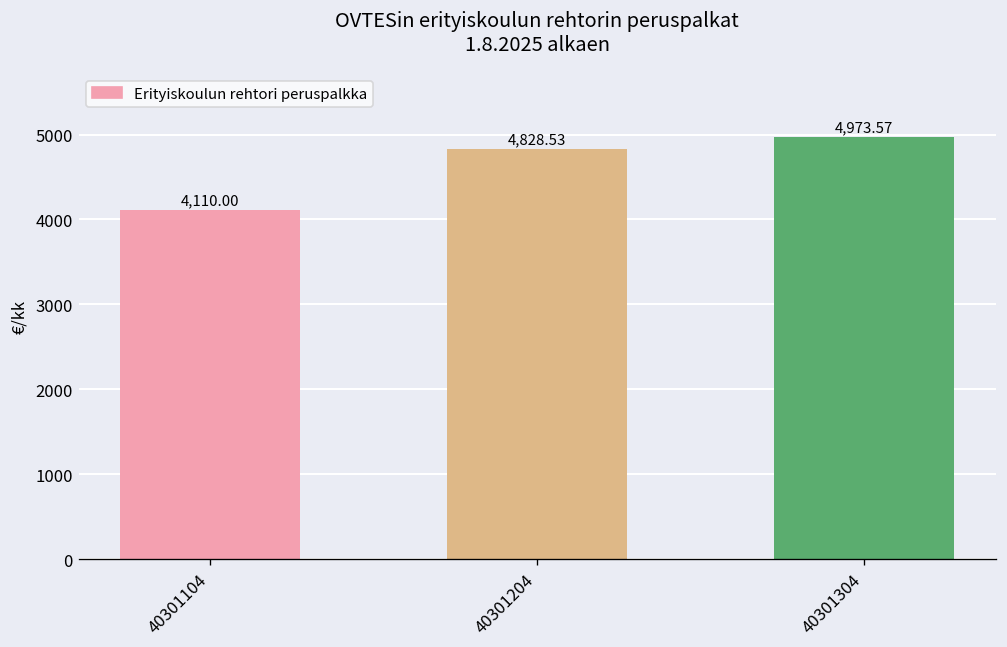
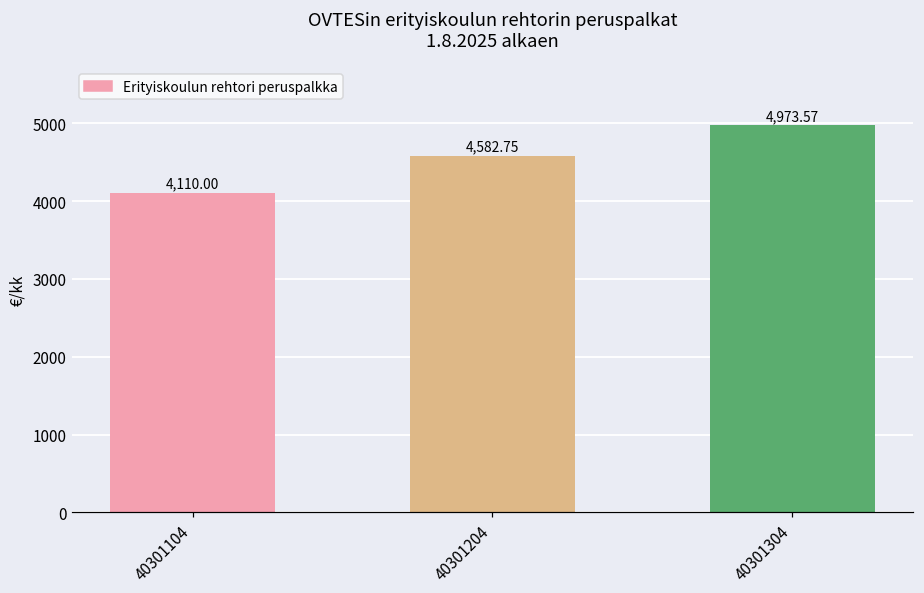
40301204: 4,828.53 -> 4,582.75
